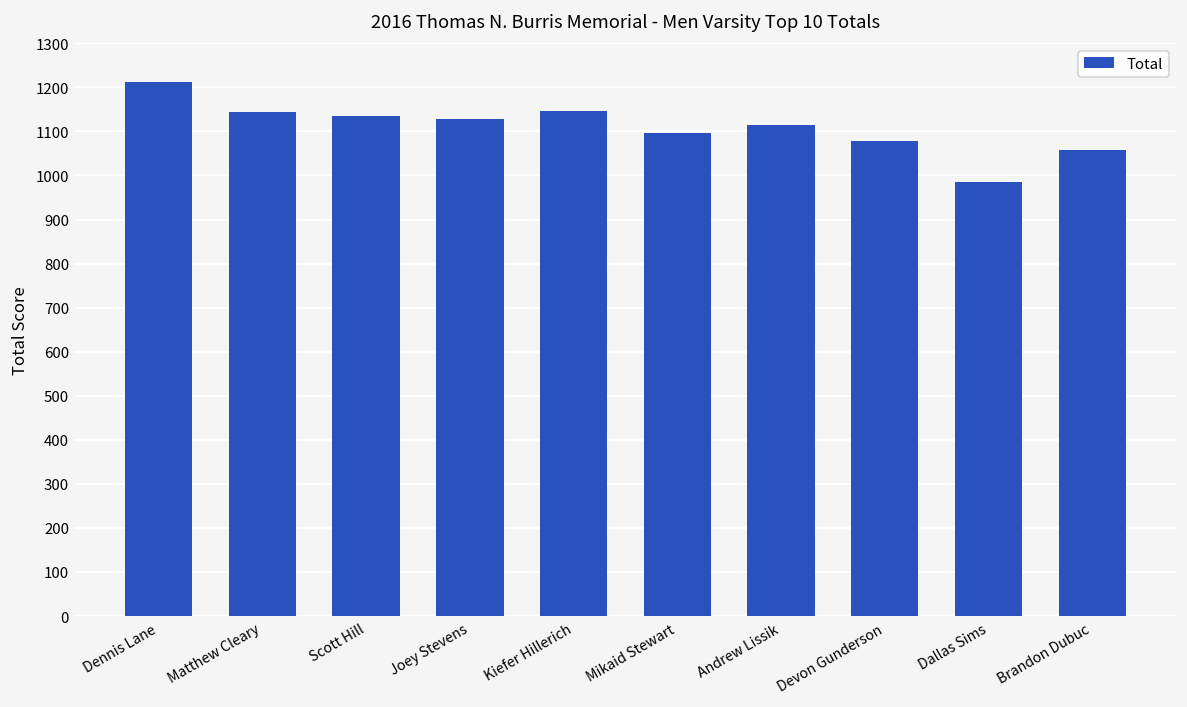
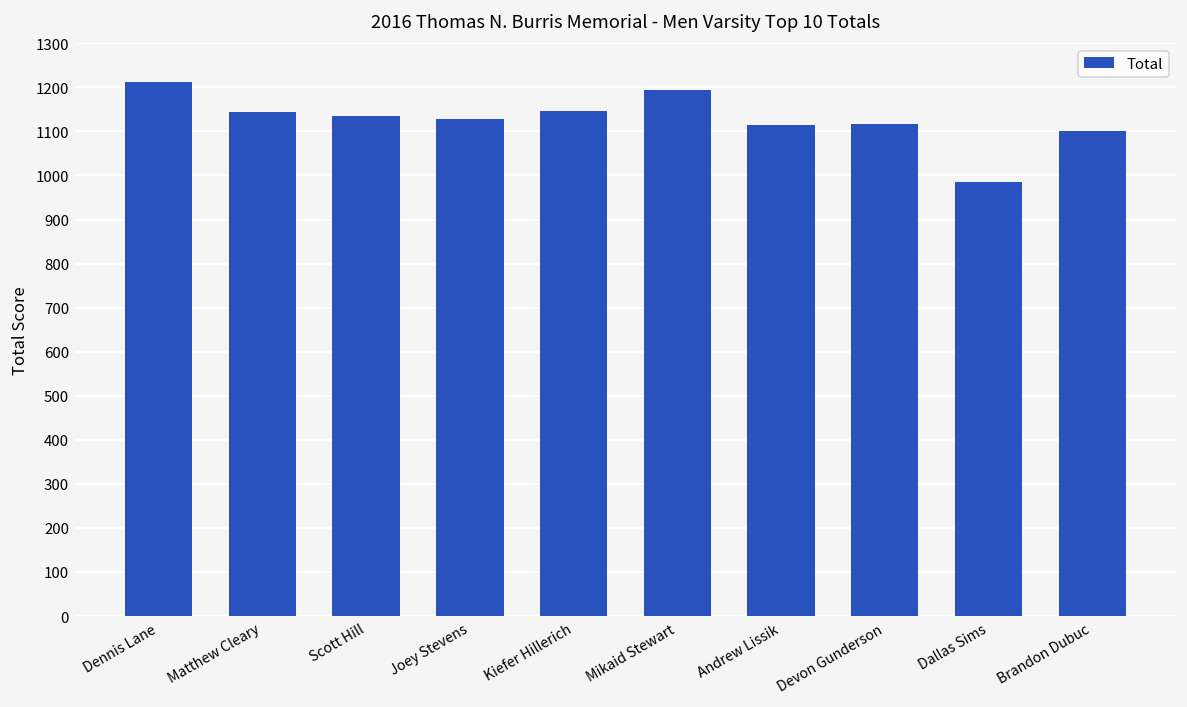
Mikaid Stewart: 1100 -> 1190
Devon Gunderson: 1080 -> 1120
Brandon Dubuc: 1060 -> 1100
